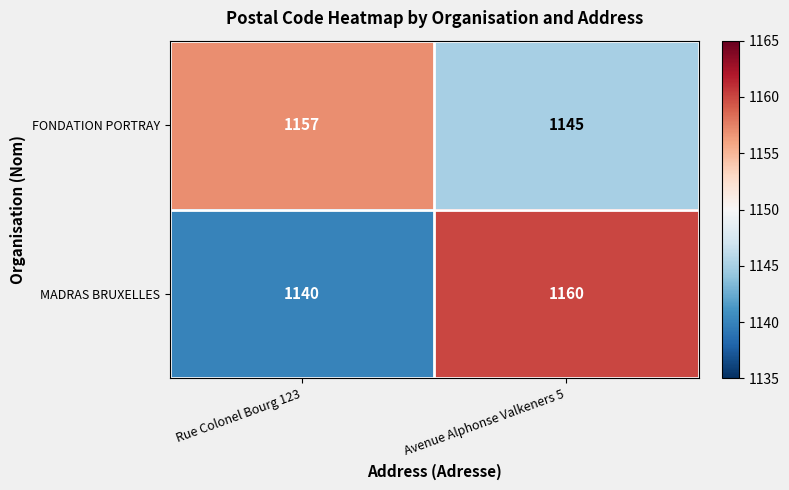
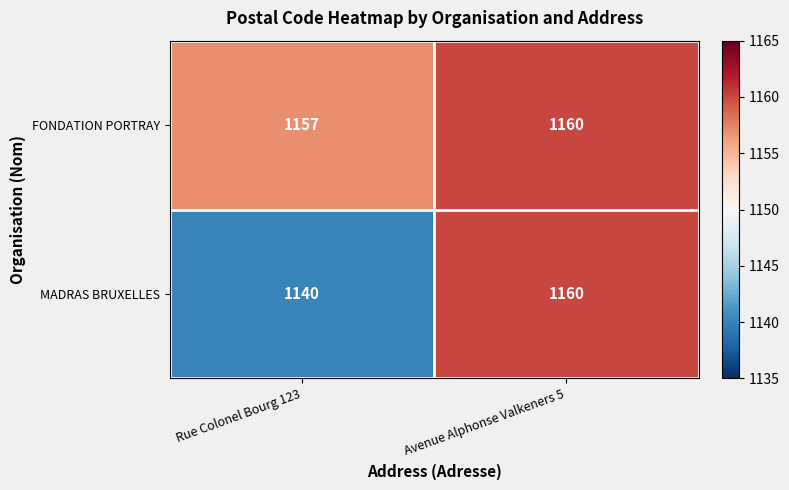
FONDATION PORTRAY, Avenue Alphonse Valkeners 5: 1145 -> 1160
